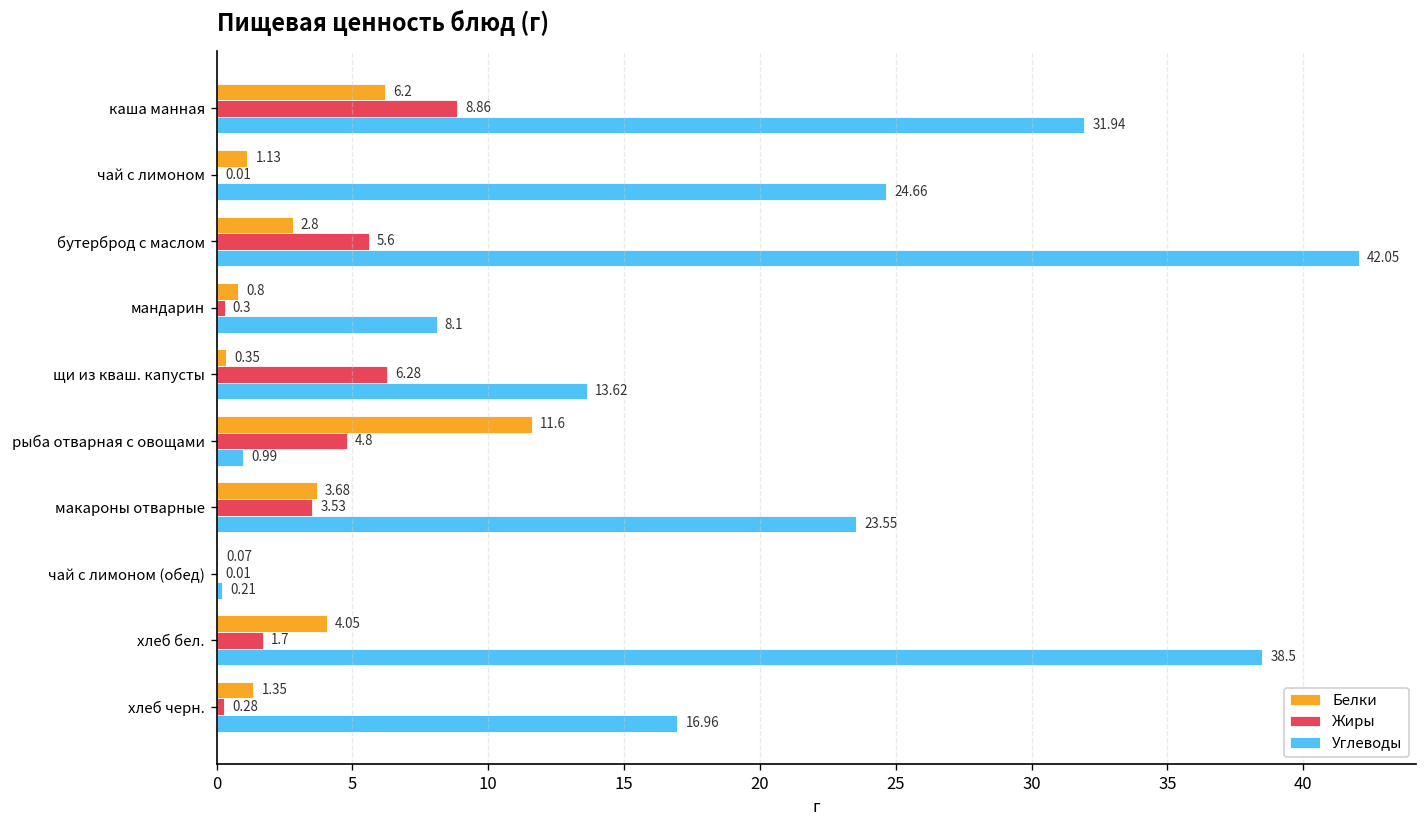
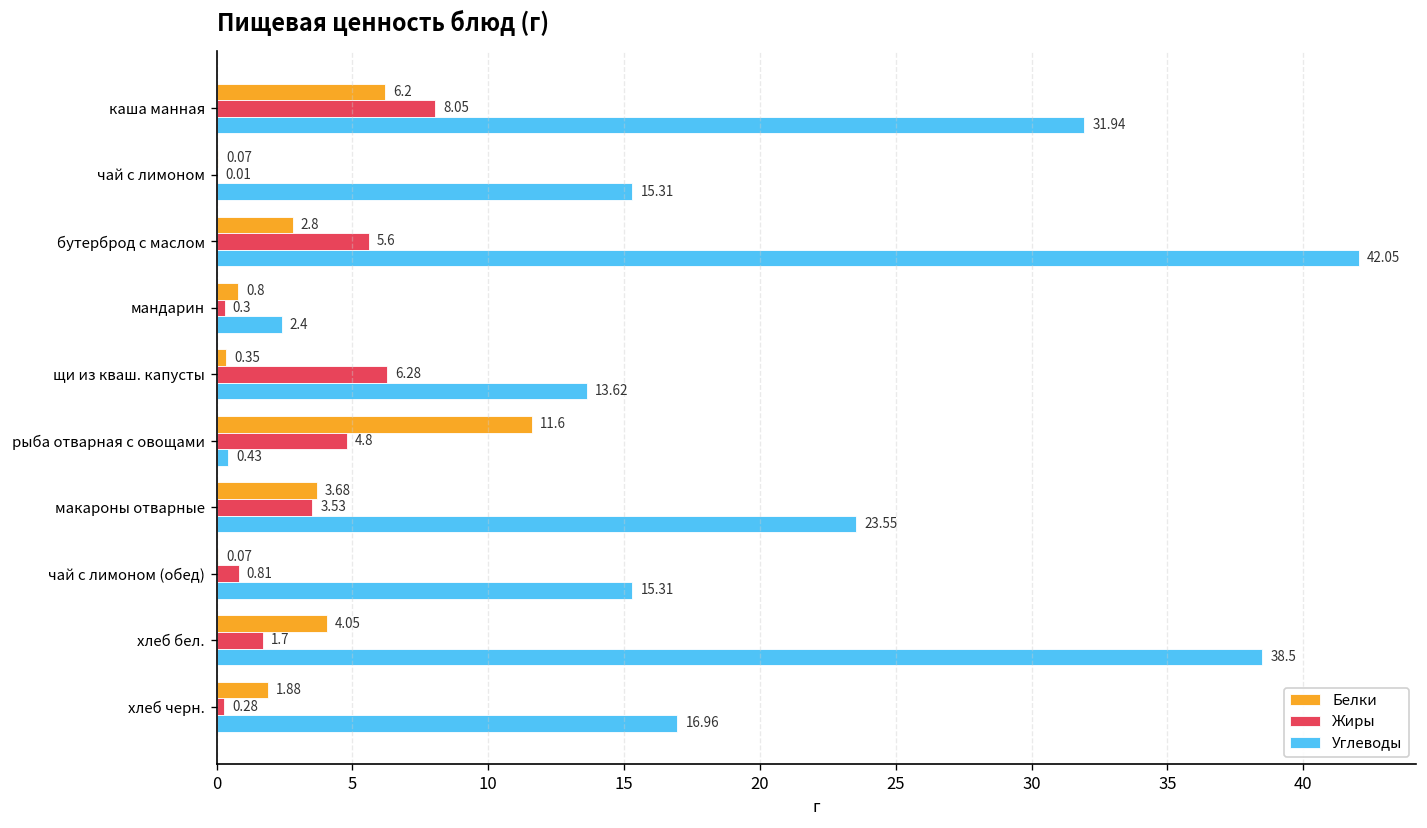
Жиры, каша манная: 8.86 -> 8.05
Белки, чай с лимоном: 1.13 -> 0.07
Углеводы, чай с лимоном: 24.66 -> 15.31
Углеводы, мандарин: 8.1 -> 2.4
Углеводы, рыба отварная с овощами: 0.99 -> 0.43
Жиры, чай с лимоном (обед): 0.01 -> 0.81
Углеводы, чай с лимоном (обед): 0.21 -> 15.31
Белки, хлеб черн.: 1.35 -> 1.88
